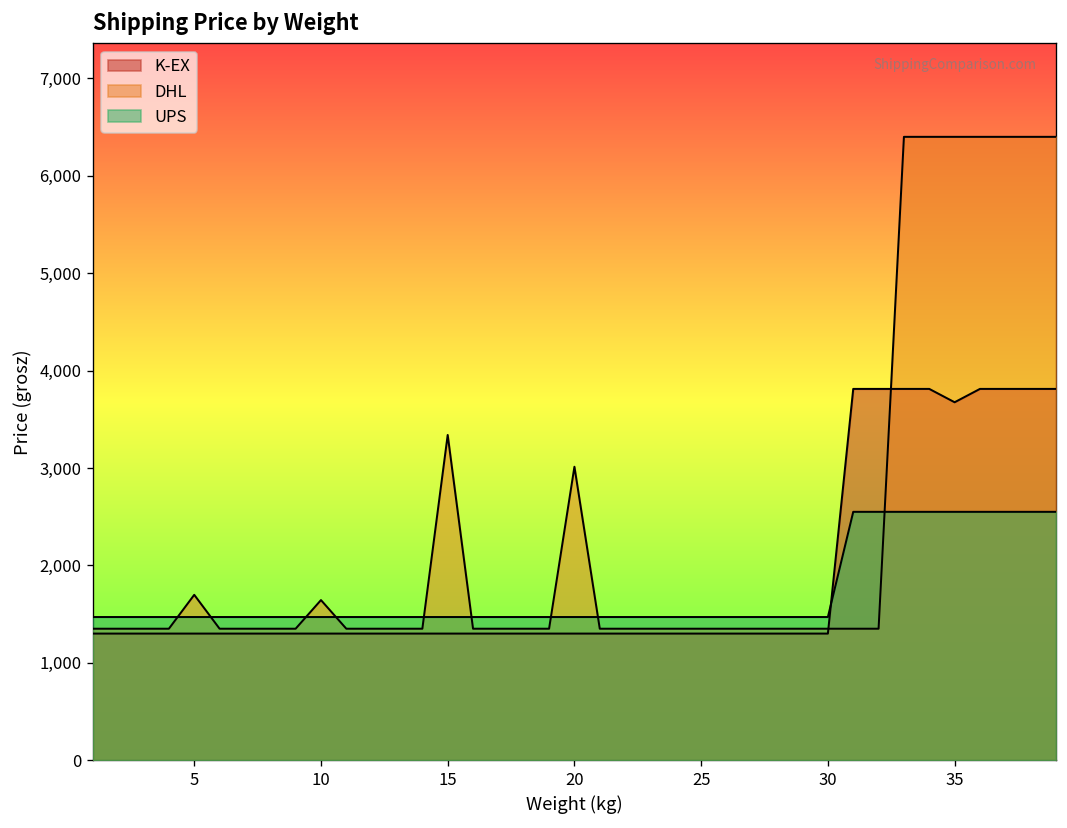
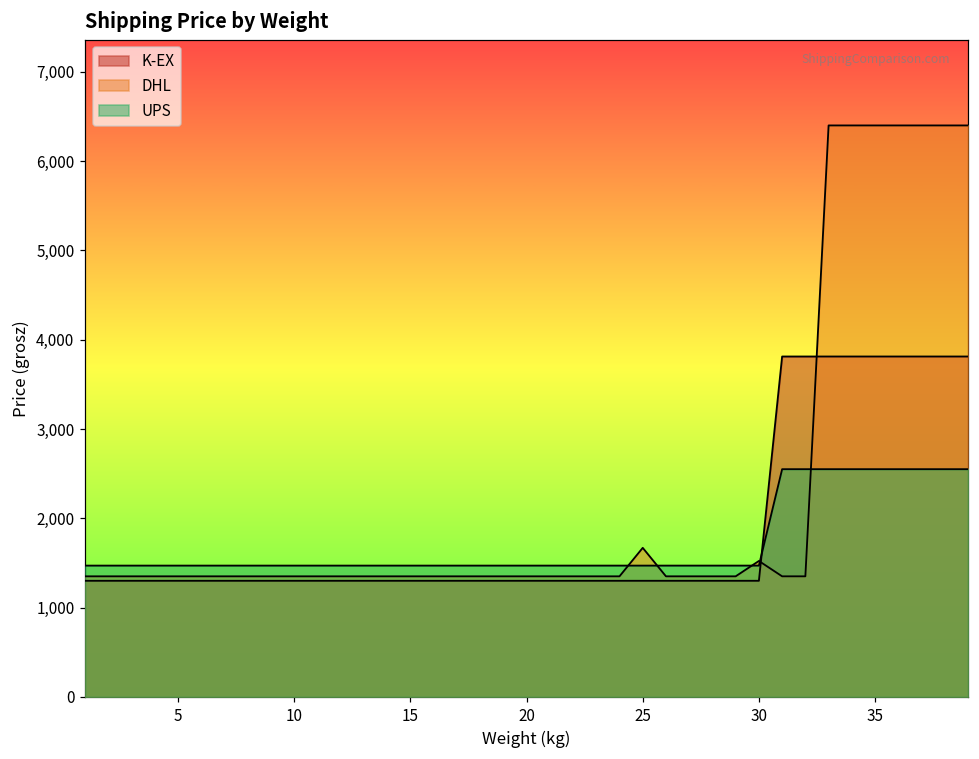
DHL, 5: 1,700 -> 1,400
DHL, 10: 1,600 -> 1,400
DHL, 15: 3,300 -> 1,400
DHL, 20: 3,000 -> 1,400
DHL, 25: 1,400 -> 1,700
DHL, 30: 1,400 -> 1,500
K-EX, 35: 3,700 -> 3,800
